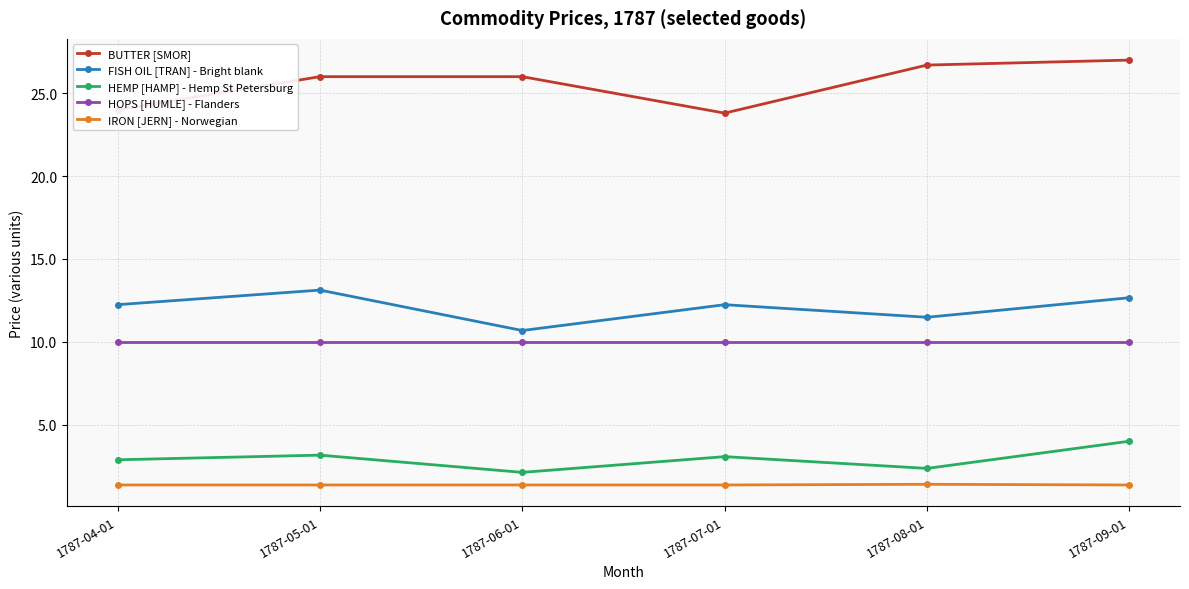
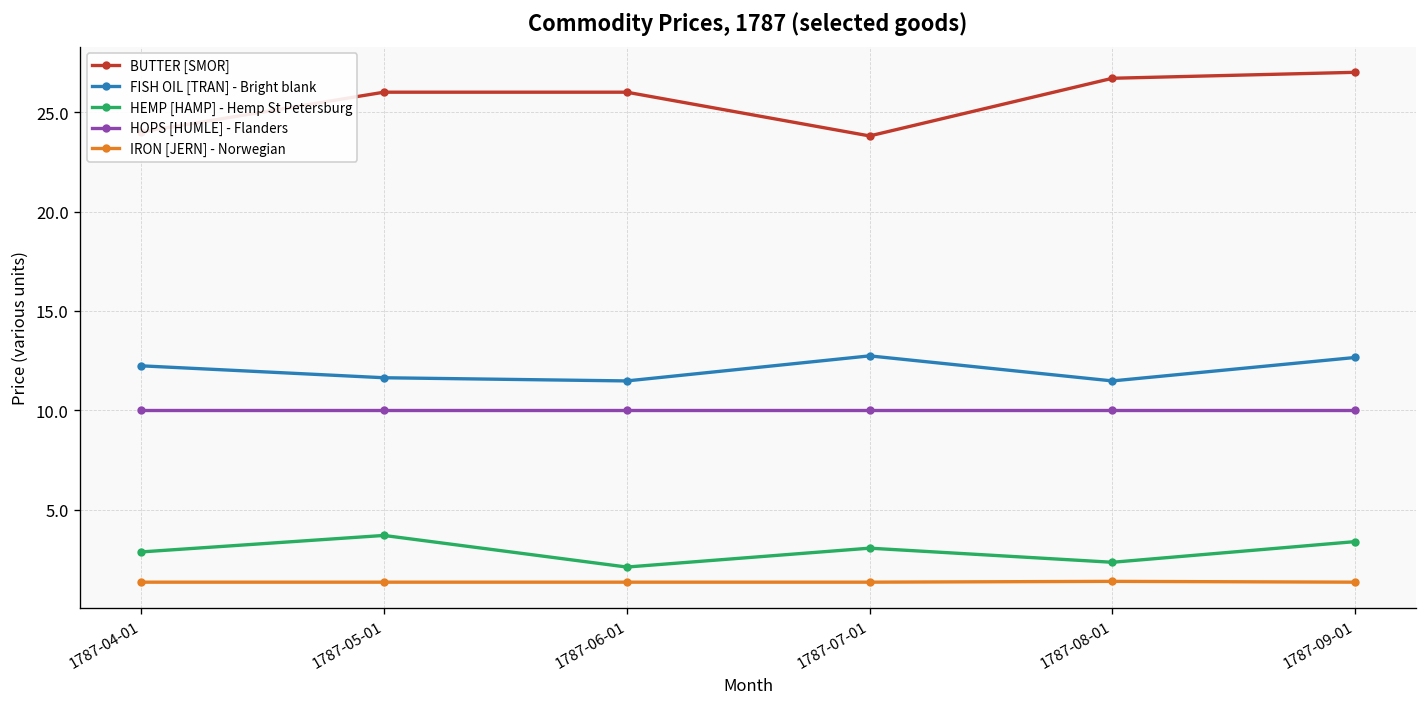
FISH OIL [TRAN] - Bright blank, 1787-05-01: 13.1 -> 11.6
HEMP [HAMP] - Hemp St Petersburg, 1787-05-01: 3.2 -> 3.7
FISH OIL [TRAN] - Bright blank, 1787-06-01: 10.7 -> 11.5
FISH OIL [TRAN] - Bright blank, 1787-07-01: 12.2 -> 12.7
HEMP [HAMP] - Hemp St Petersburg, 1787-09-01: 4.0 -> 3.4
